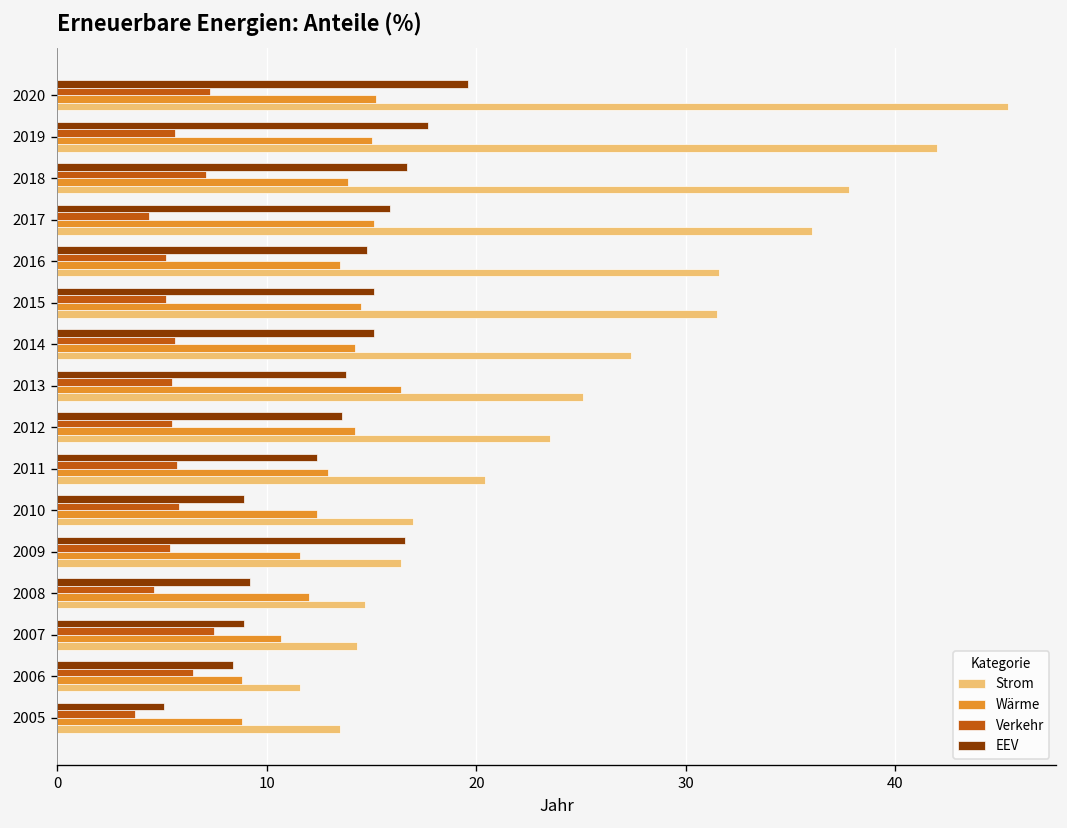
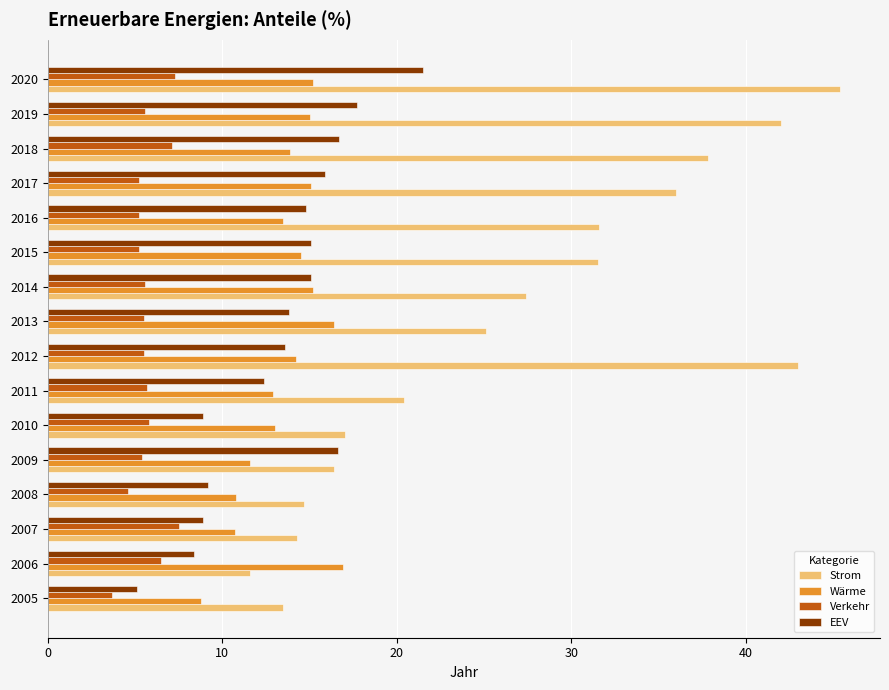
EEV, 2020: 19.6 -> 21.5
Verkehr, 2017: 4.4 -> 5.2
Wärme, 2014: 14.2 -> 15.2
Strom, 2012: 23.5 -> 43.0
Wärme, 2010: 12.4 -> 13.0
Wärme, 2008: 12.0 -> 10.8
Wärme, 2006: 8.8 -> 16.9
